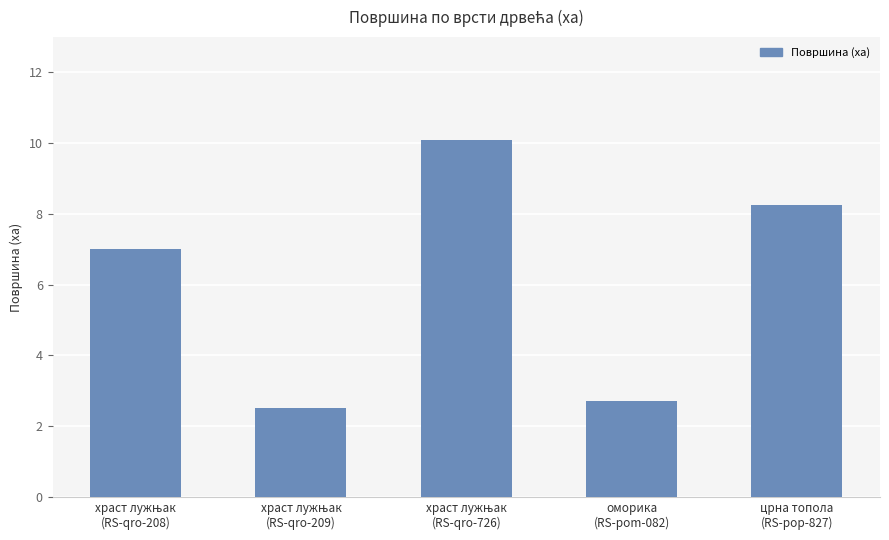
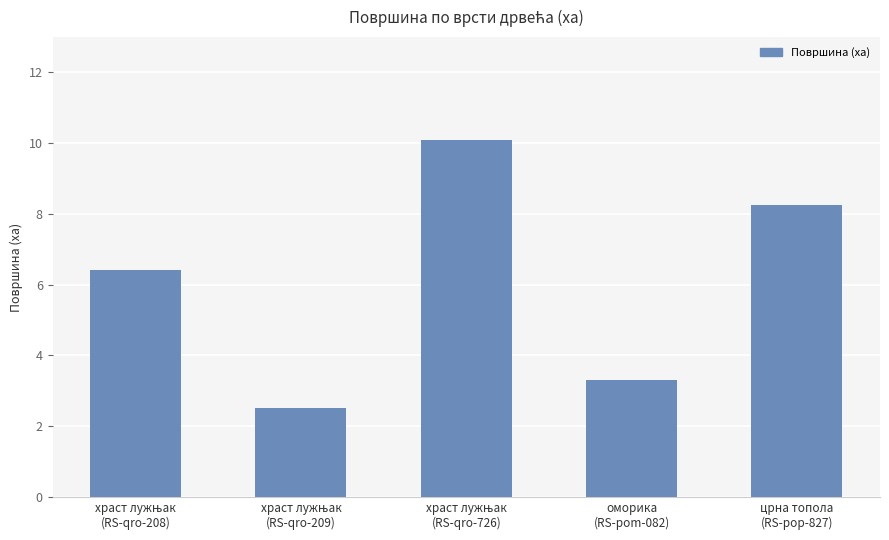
храст лужњак (RS-qro-208): 7.0 -> 6.4
оморика (RS-pom-082): 2.7 -> 3.3
